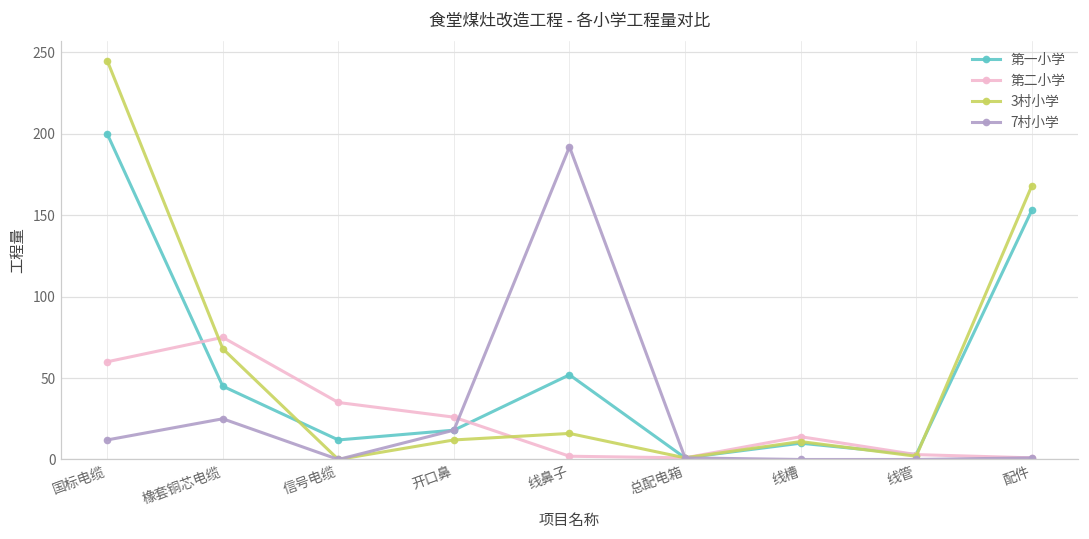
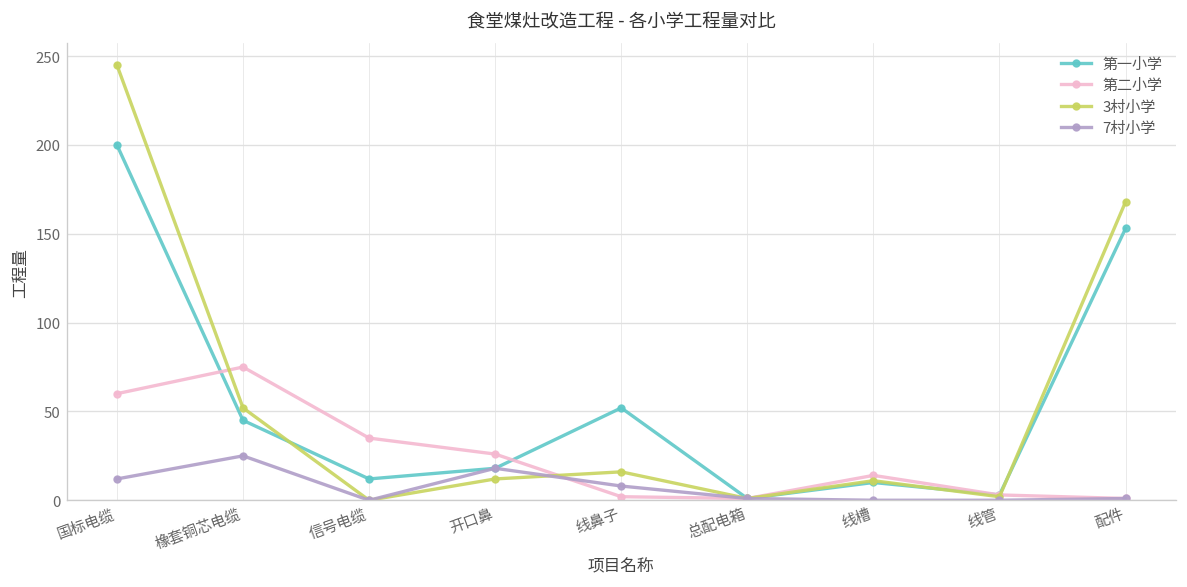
3村小学, 橡套铜芯电缆: 68 -> 52
7村小学, 线鼻子: 192 -> 8
